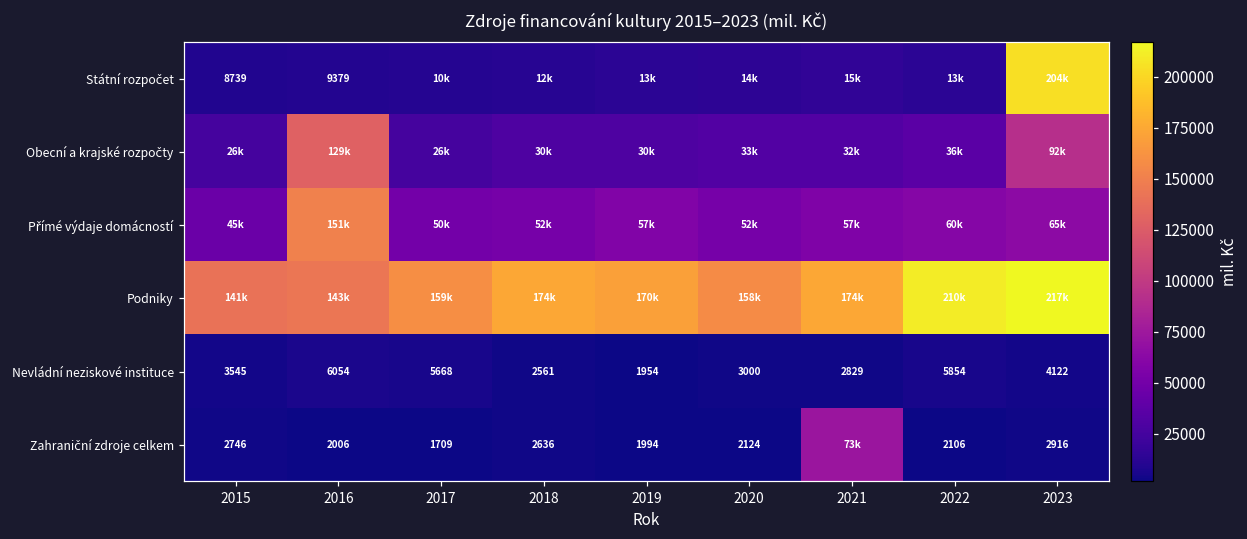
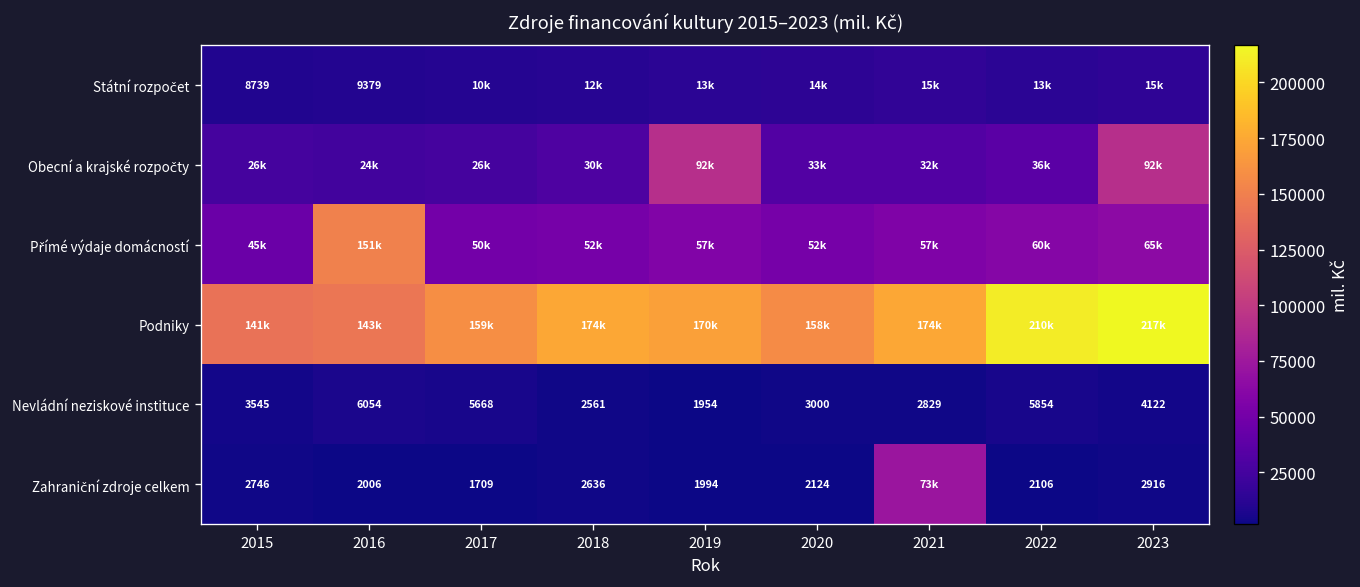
Státní rozpočet, 2023: 204k -> 15k
Obecní a krajské rozpočty, 2016: 129k -> 24k
Obecní a krajské rozpočty, 2019: 30k -> 92k
